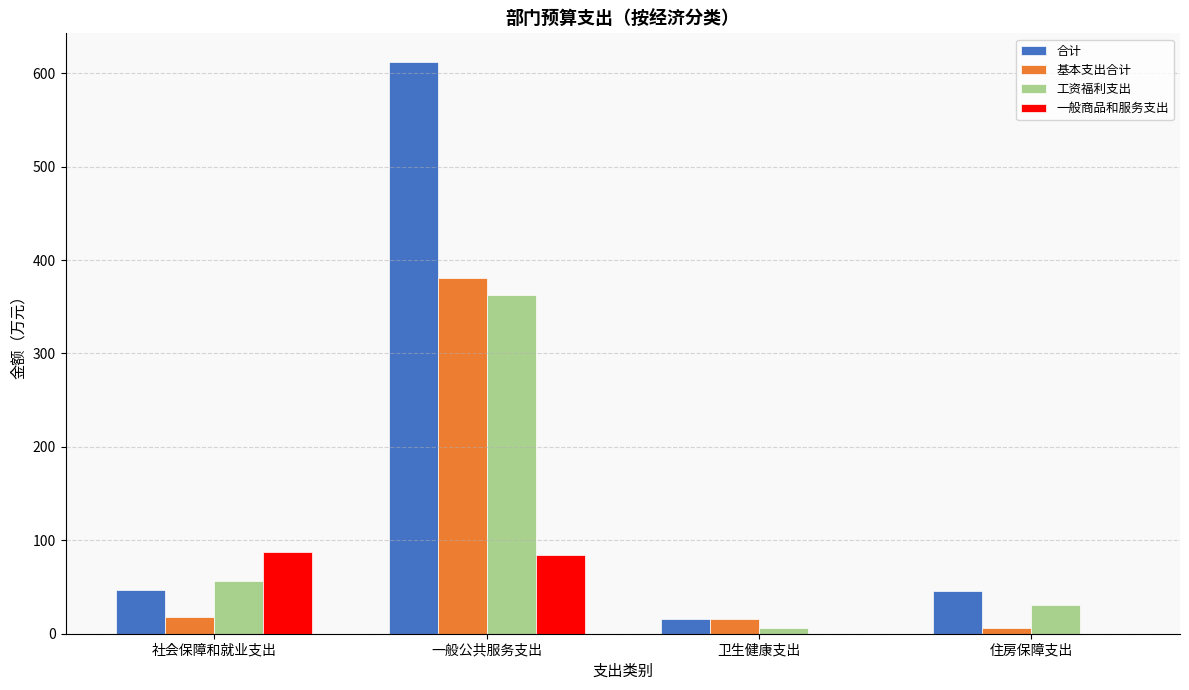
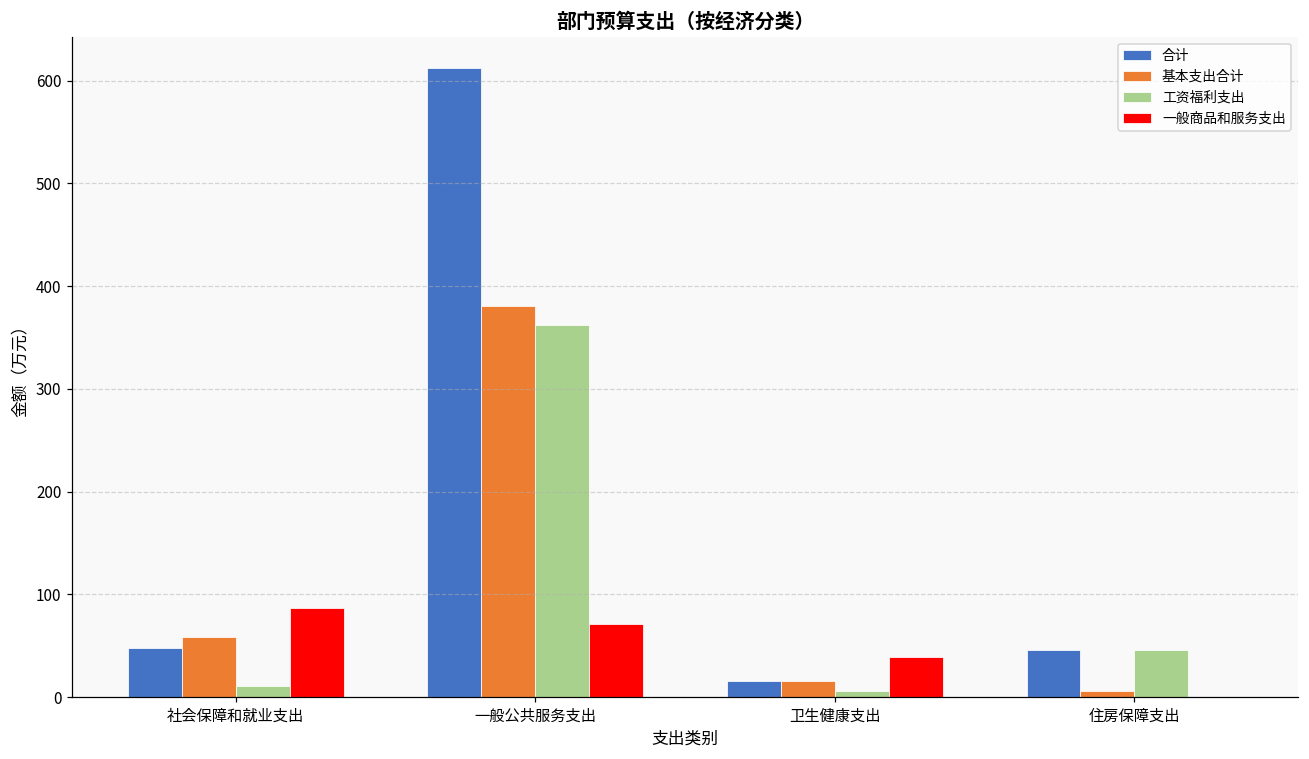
基本支出合计, 社会保障和就业支出: 20 -> 60
工资福利支出, 社会保障和就业支出: 60 -> 10
一般商品和服务支出, 一般公共服务支出: 80 -> 70
一般商品和服务支出, 卫生健康支出: 0 -> 40
工资福利支出, 住房保障支出: 30 -> 50
